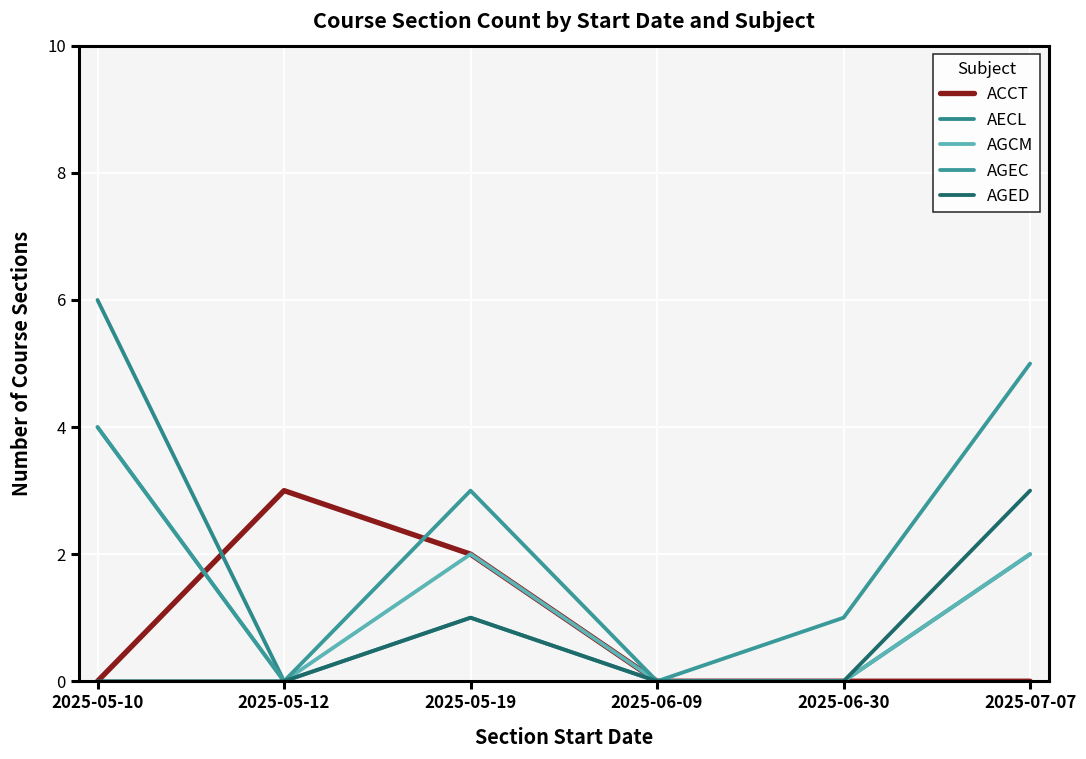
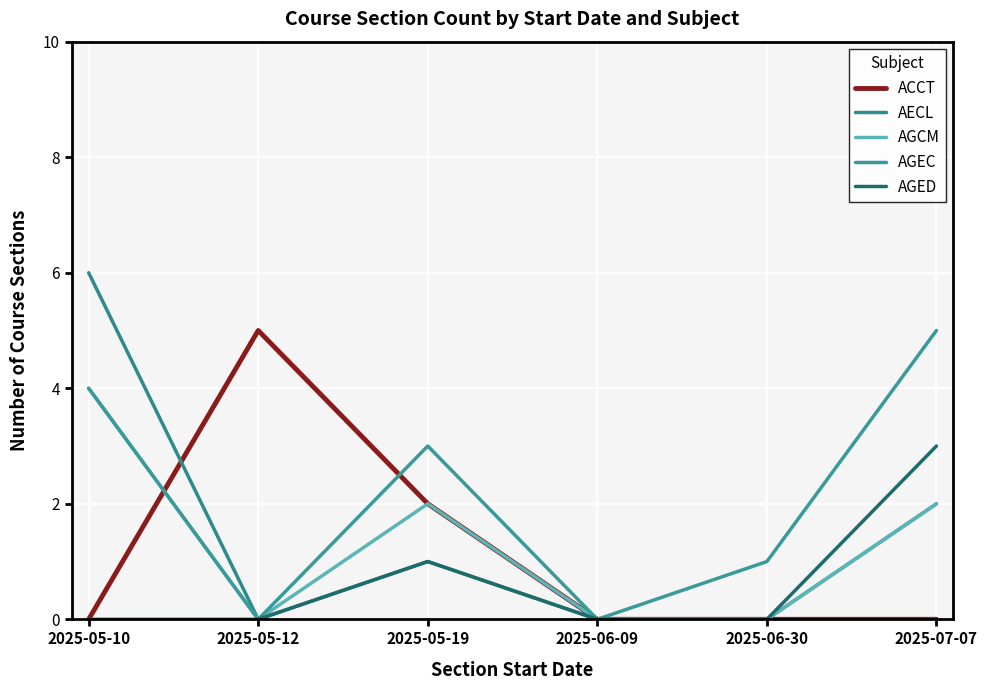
ACCT, 2025-05-12: 3 -> 5
